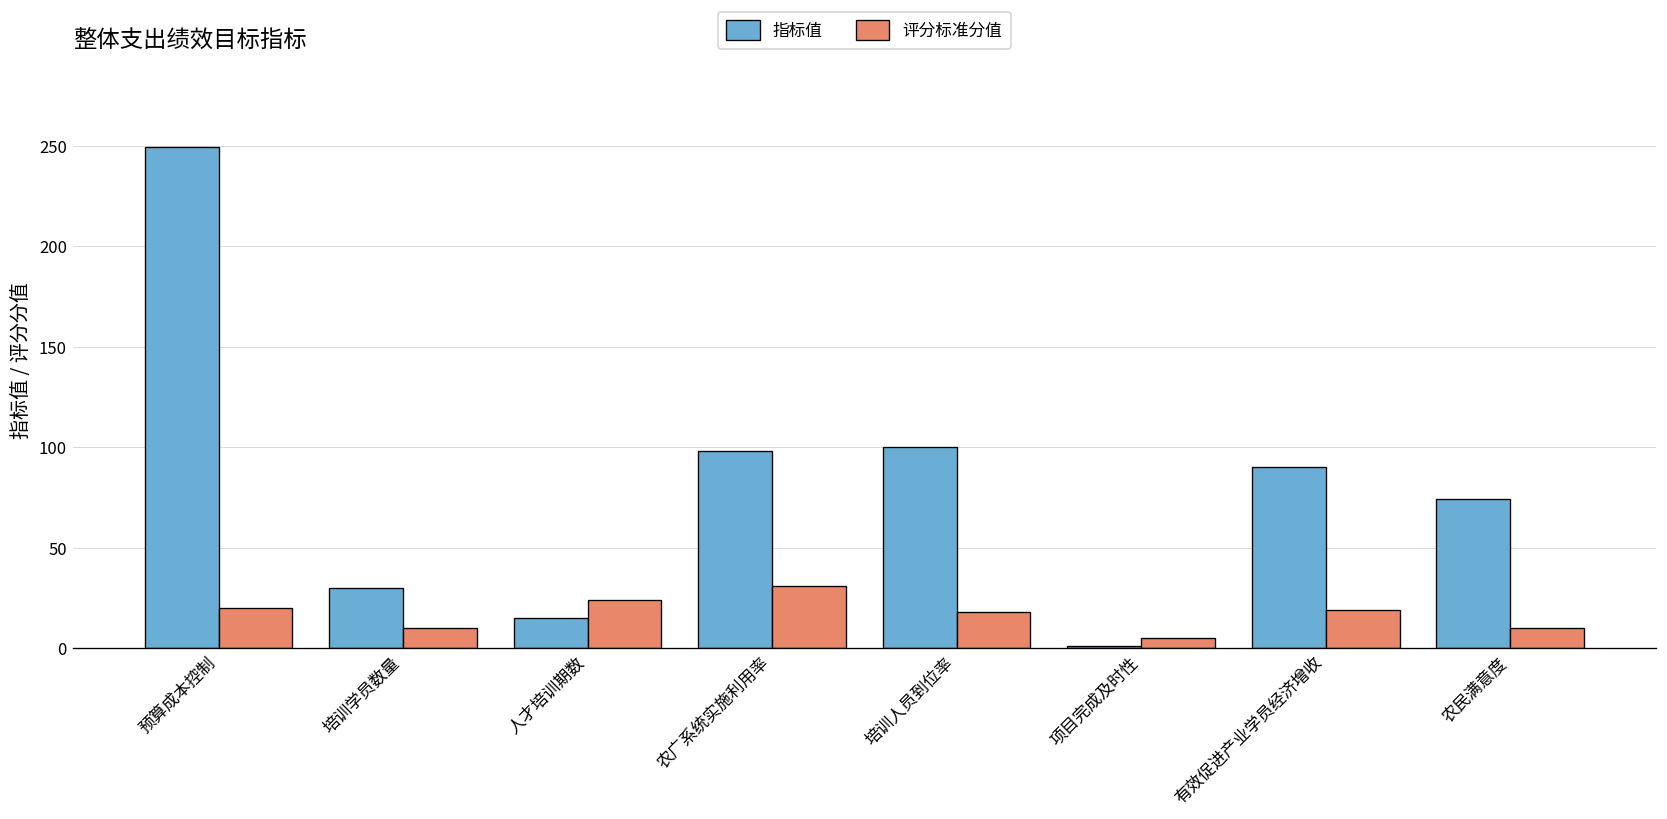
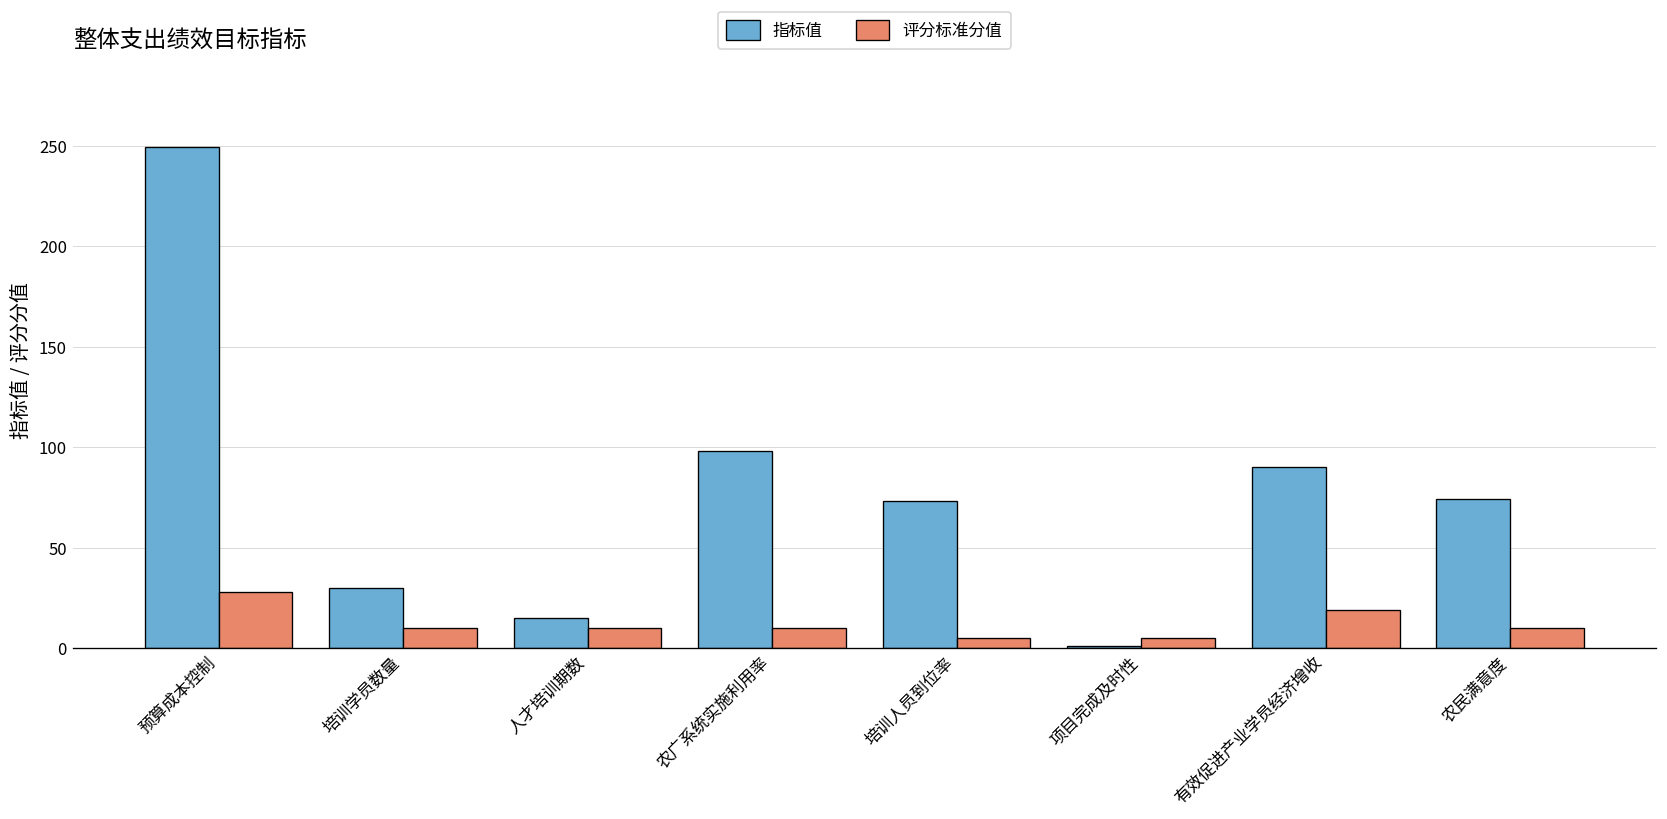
评分标准分值, 预算成本控制: 20 -> 28
评分标准分值, 人才培训期数: 24 -> 10
评分标准分值, 农广系统实施利用率: 31 -> 10
指标值, 培训人员到位率: 100 -> 73
评分标准分值, 培训人员到位率: 18 -> 5
